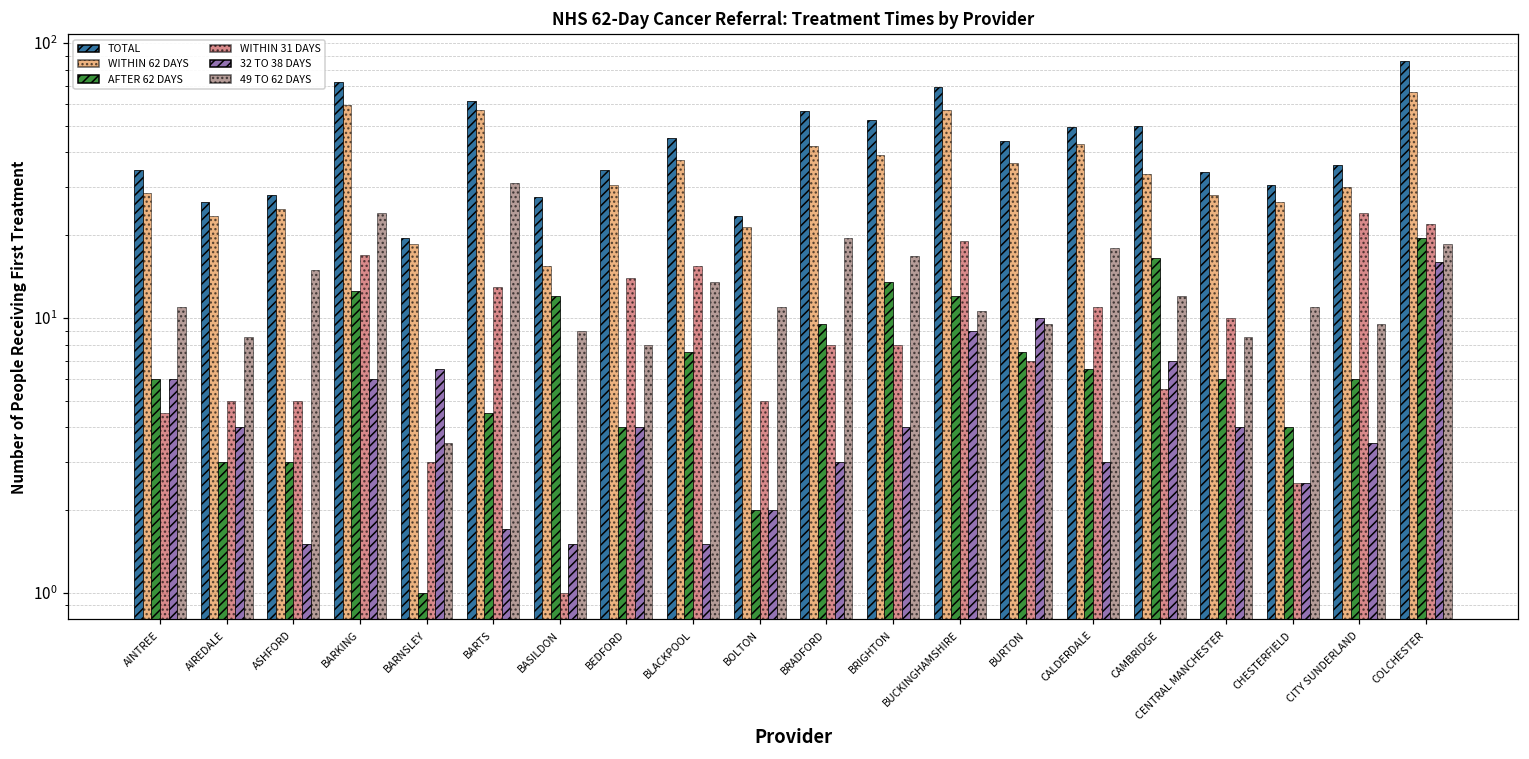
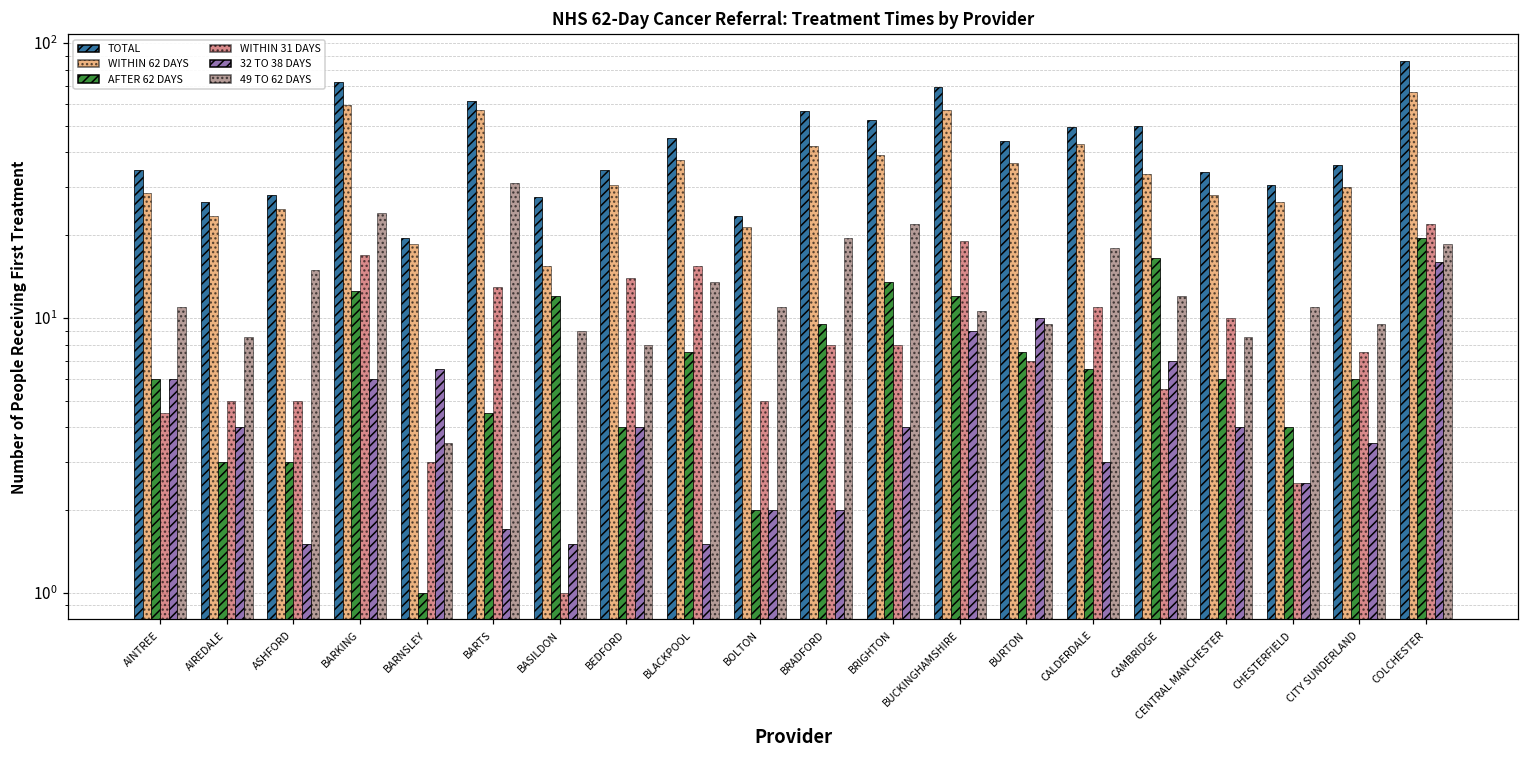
32 TO 38 DAYS, BRADFORD: 3 -> 2
49 TO 62 DAYS, BRIGHTON: 17 -> 22
WITHIN 31 DAYS, CITY SUNDERLAND: 24 -> 7.5
